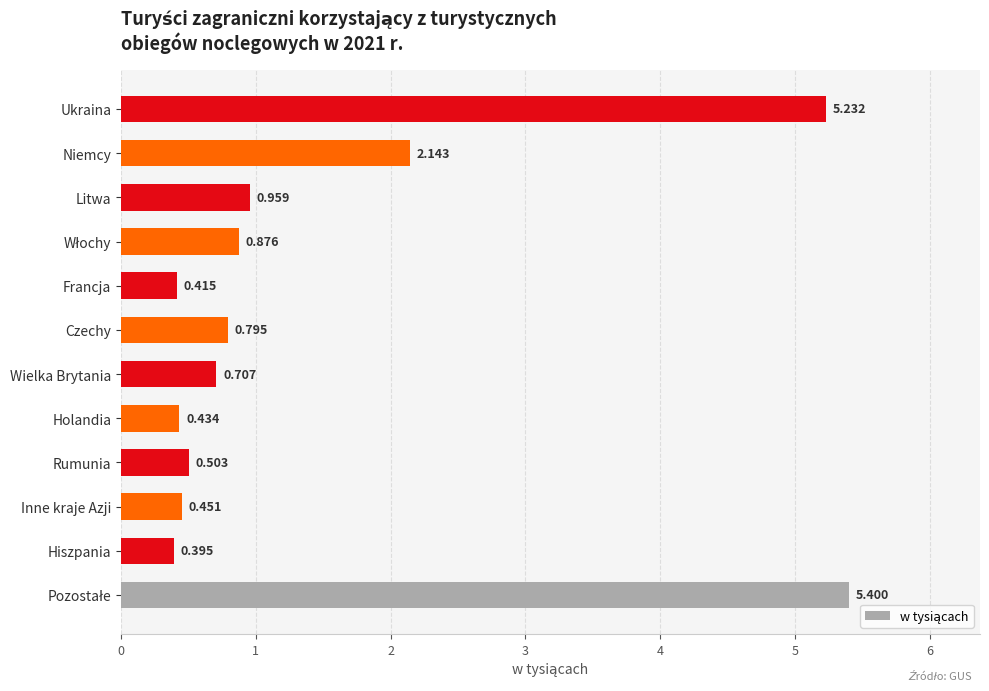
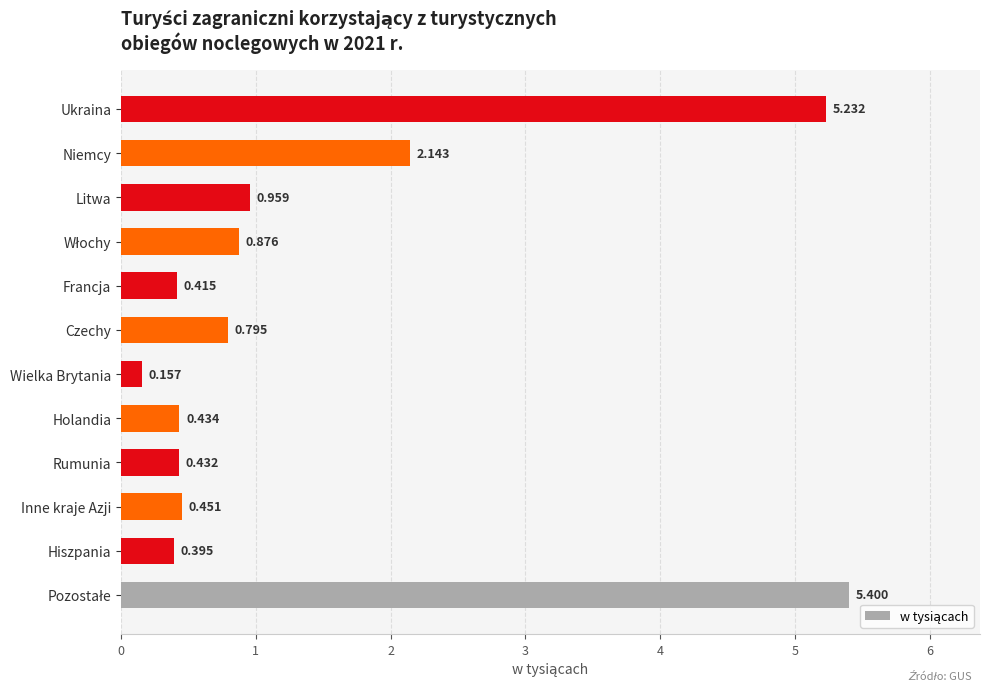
Wielka Brytania: 0.707 -> 0.157
Rumunia: 0.503 -> 0.432
